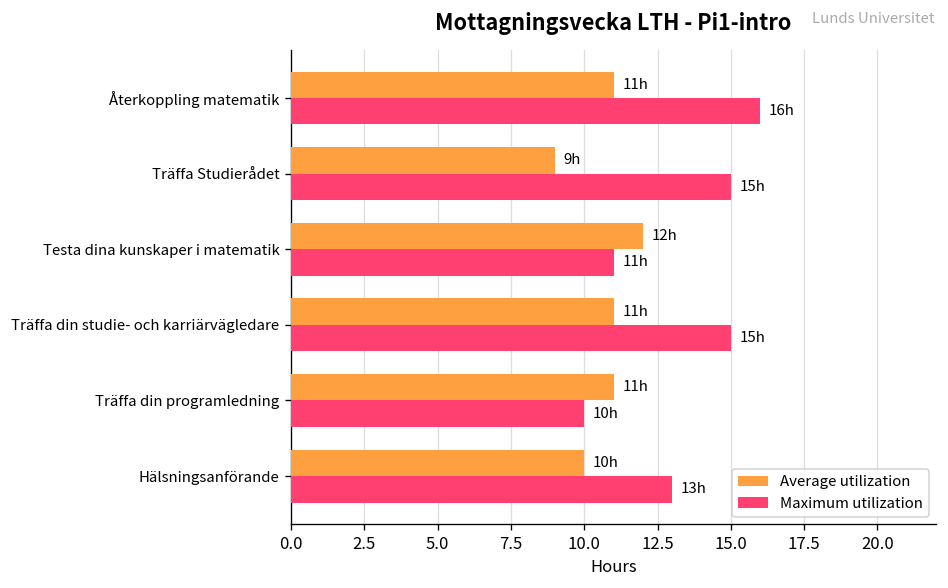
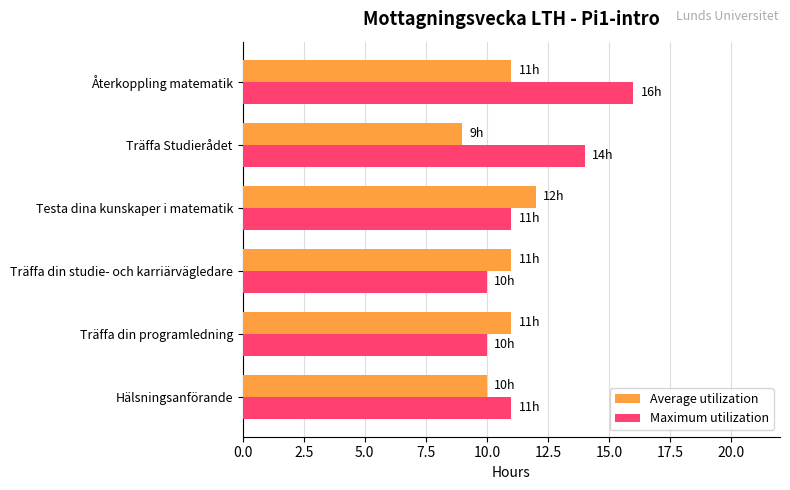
Maximum utilization, Träffa Studierådet: 15h -> 14h
Maximum utilization, Träffa din studie- och karriärvägledare: 15h -> 10h
Maximum utilization, Hälsningsanförande: 13h -> 11h
